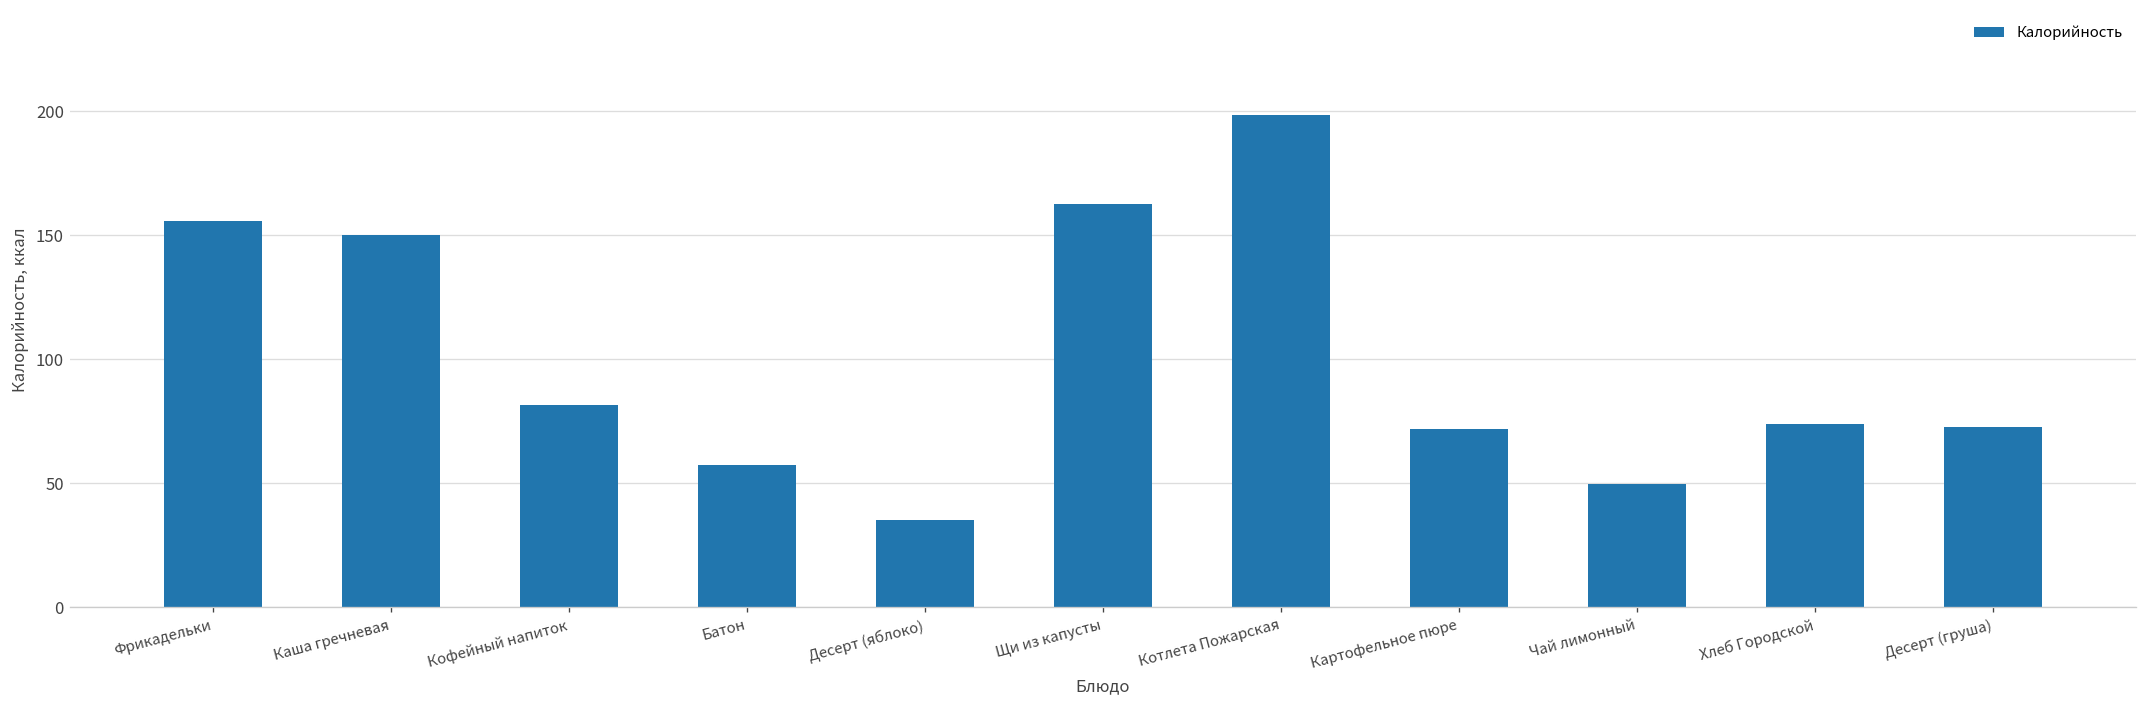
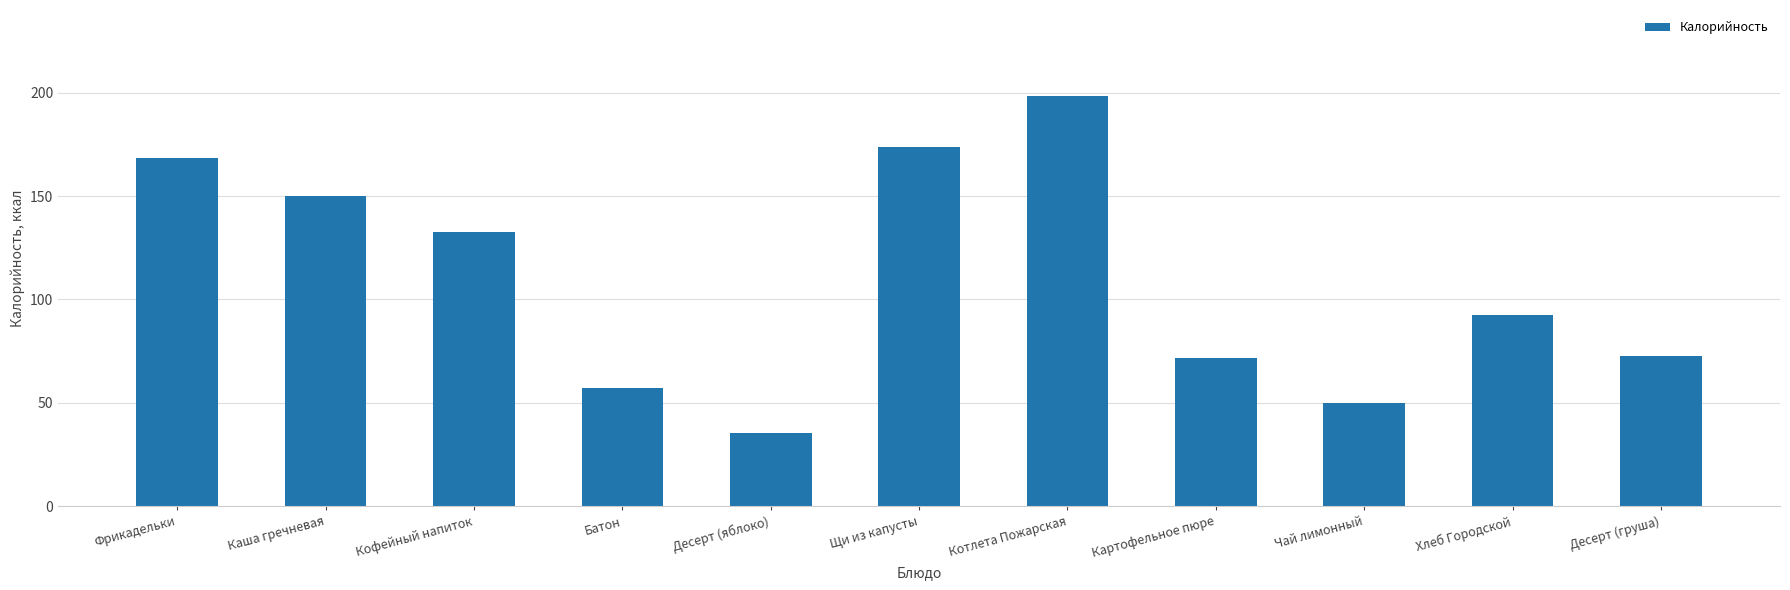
Фрикадельки: 156 -> 169
Кофейный напиток: 81 -> 133
Щи из капусты: 163 -> 174
Хлеб Городской: 74 -> 93
